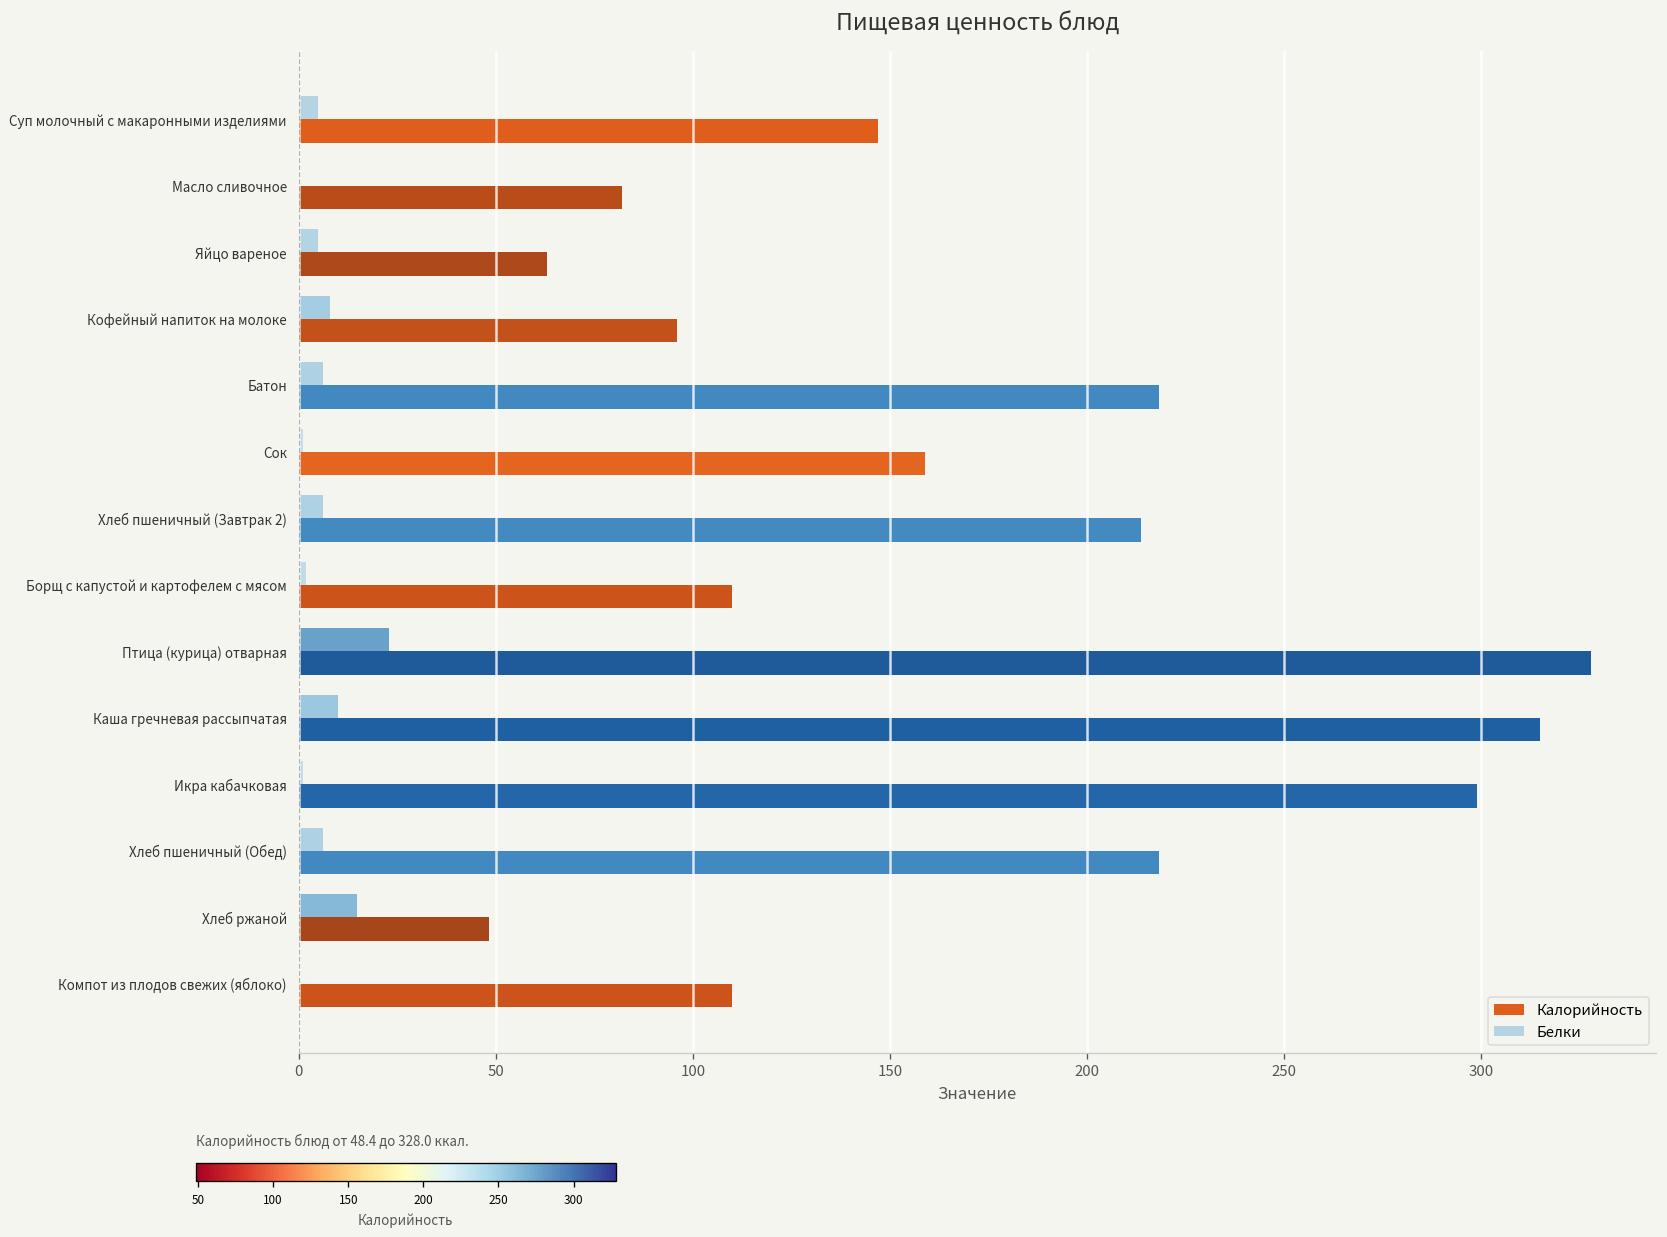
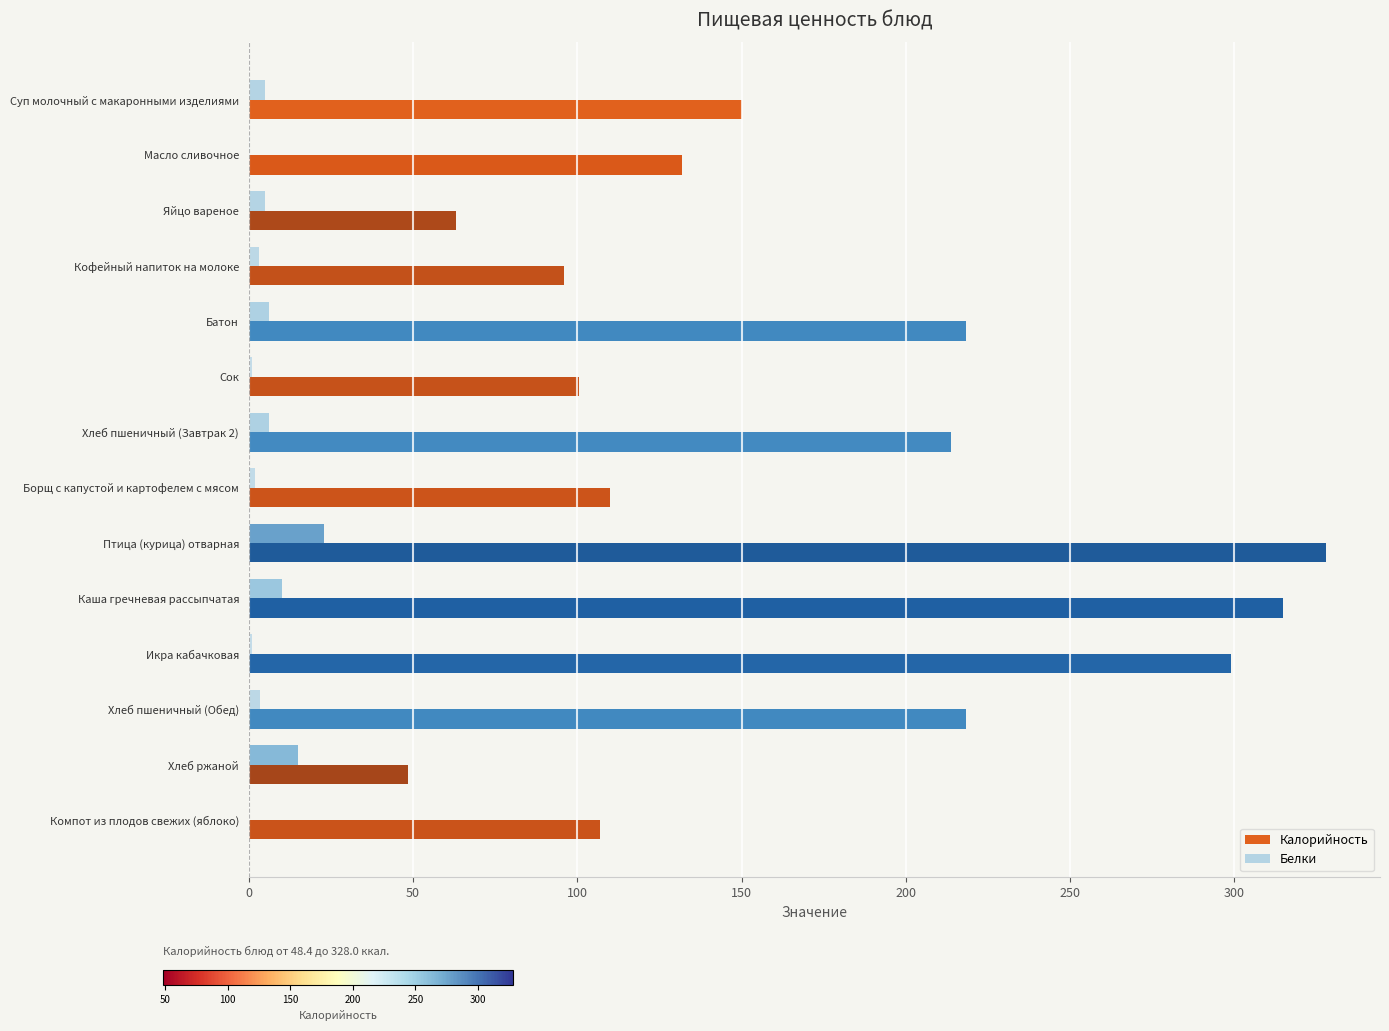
Калорийность, Суп молочный с макаронными изделиями: 147 -> 150
Калорийность, Масло сливочное: 82 -> 132
Белки, Кофейный напиток на молоке: 8 -> 3
Калорийность, Сок: 159 -> 100
Белки, Хлеб пшеничный (Обед): 6 -> 3
Калорийность, Компот из плодов свежих (яблоко): 110 -> 107
